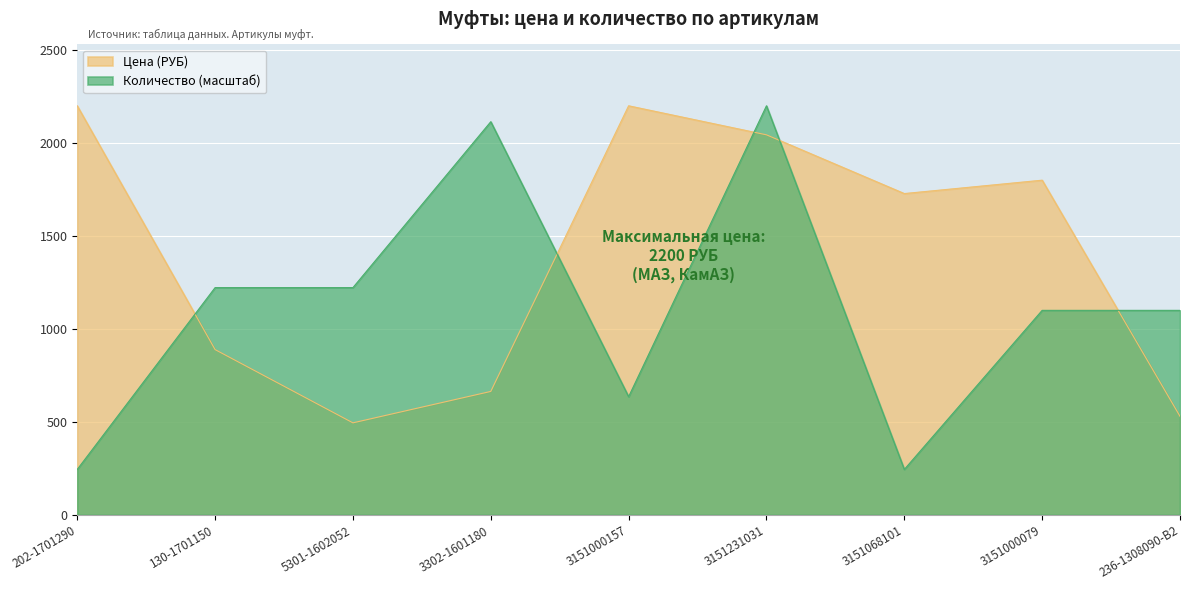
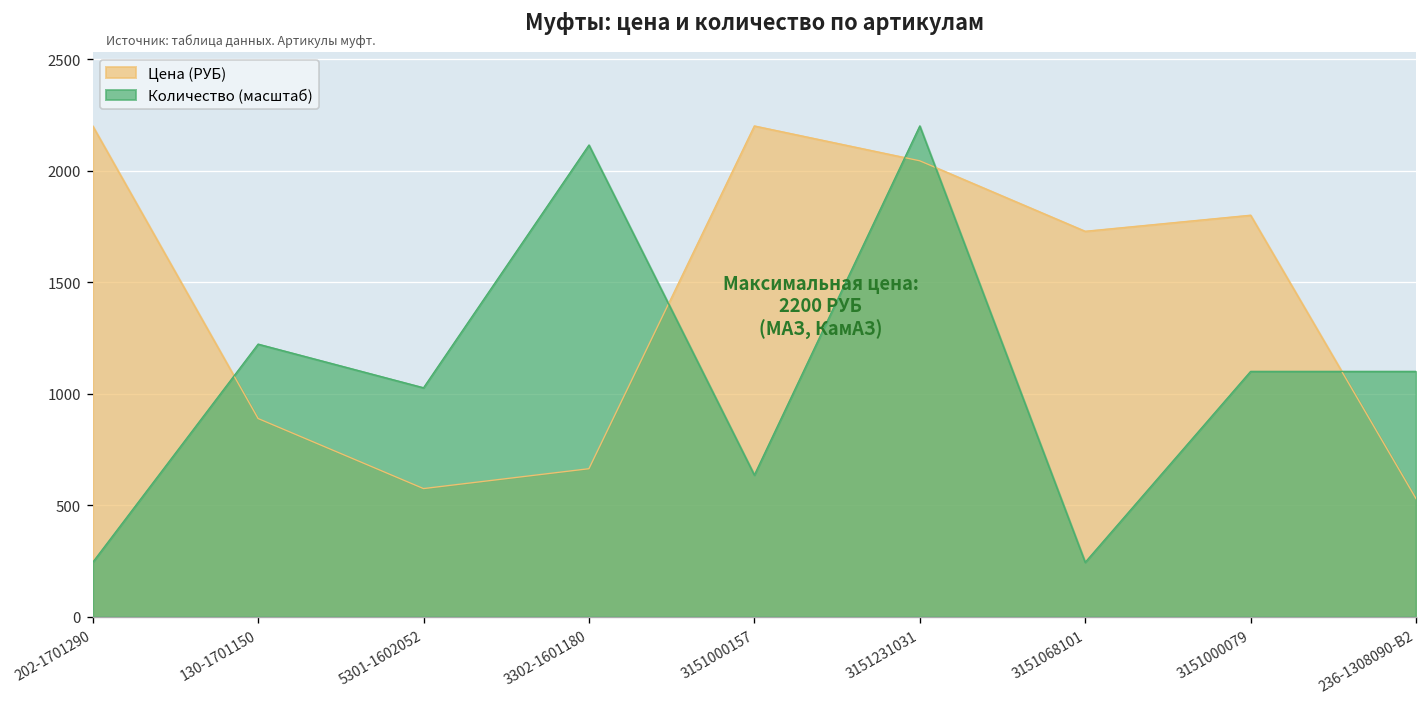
Цена (РУБ), 5301-1602052: 500 -> 580
Количество (масштаб), 5301-1602052: 1220 -> 1030
